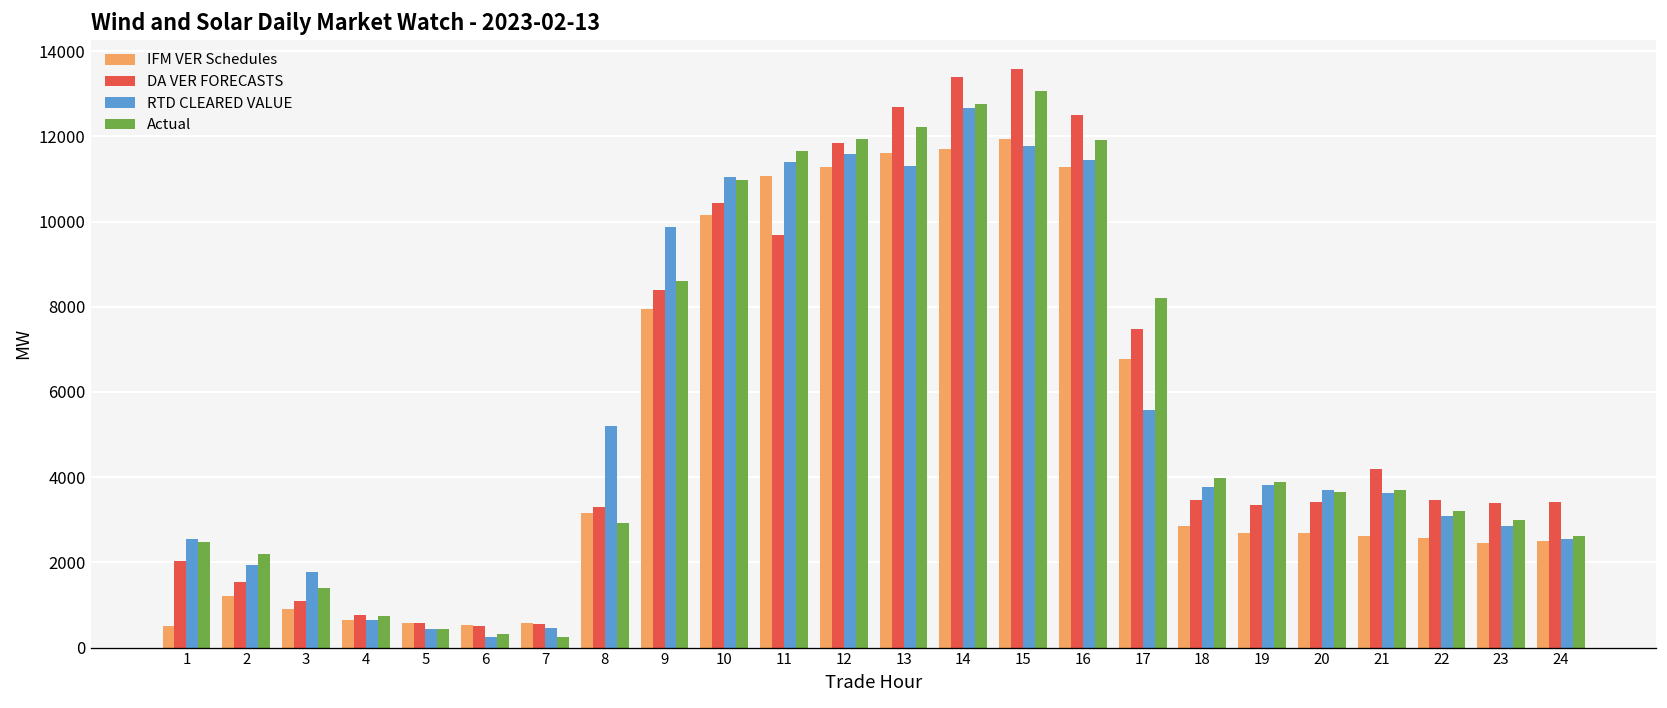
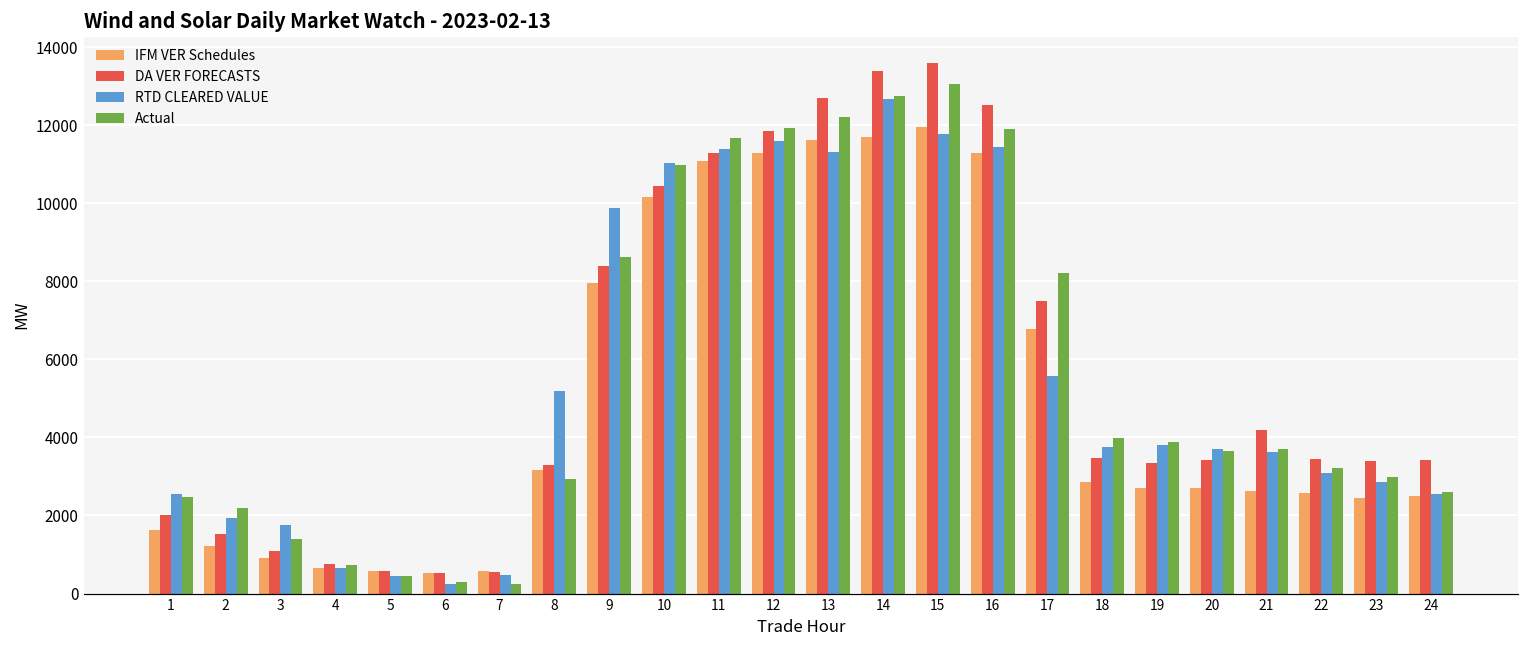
IFM VER Schedules, 1: 500 -> 1600
DA VER FORECASTS, 11: 9700 -> 11300
